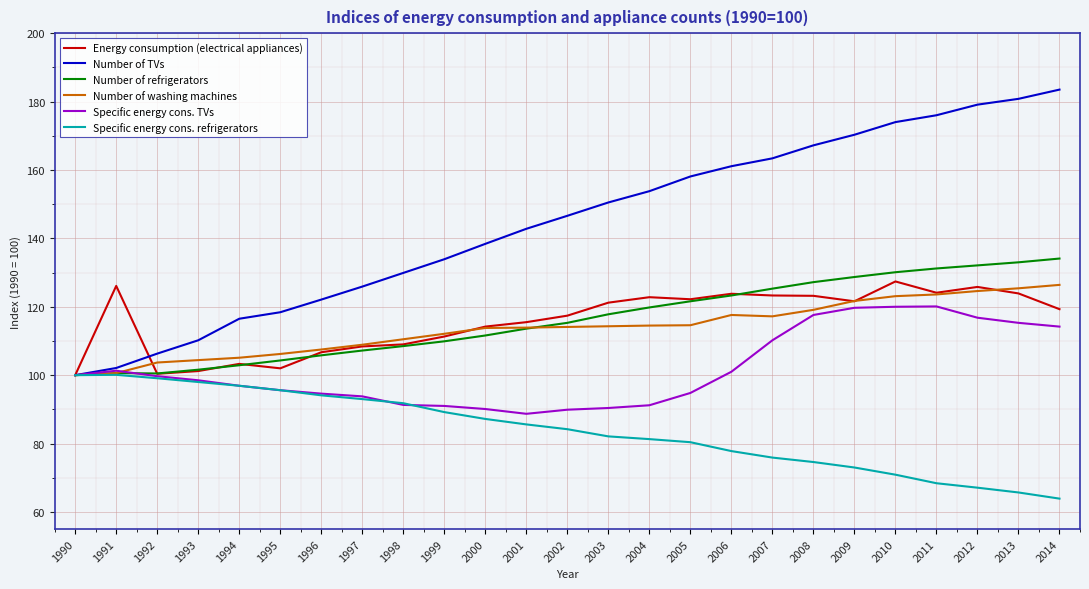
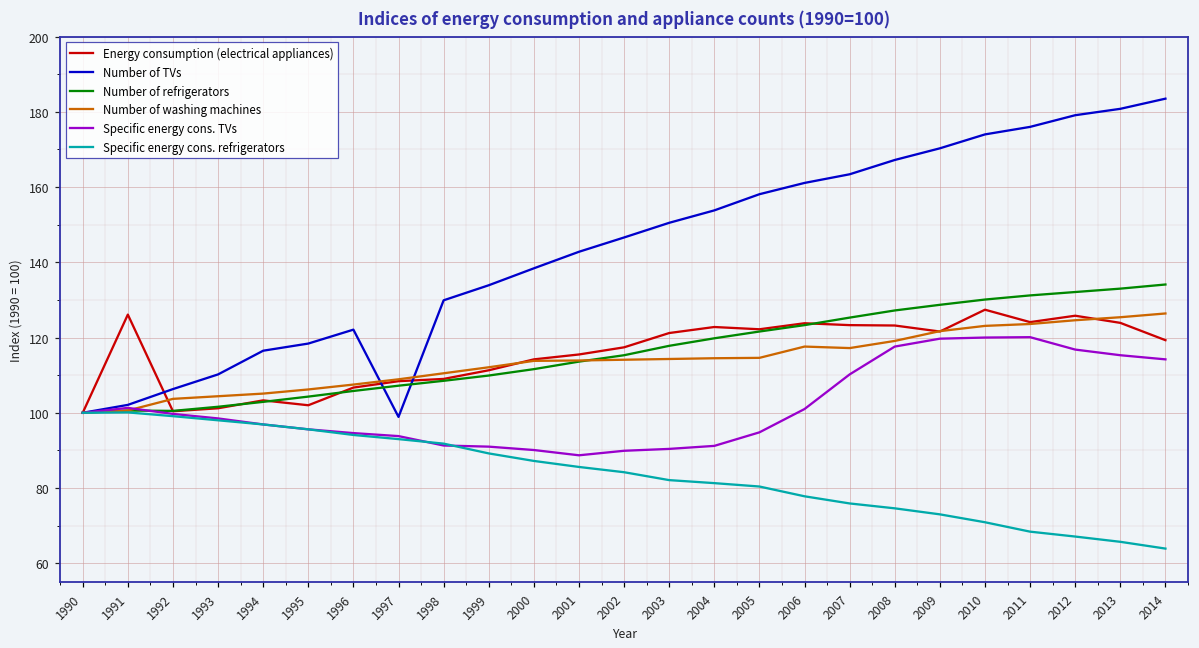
Number of TVs, 1997: 126 -> 99
